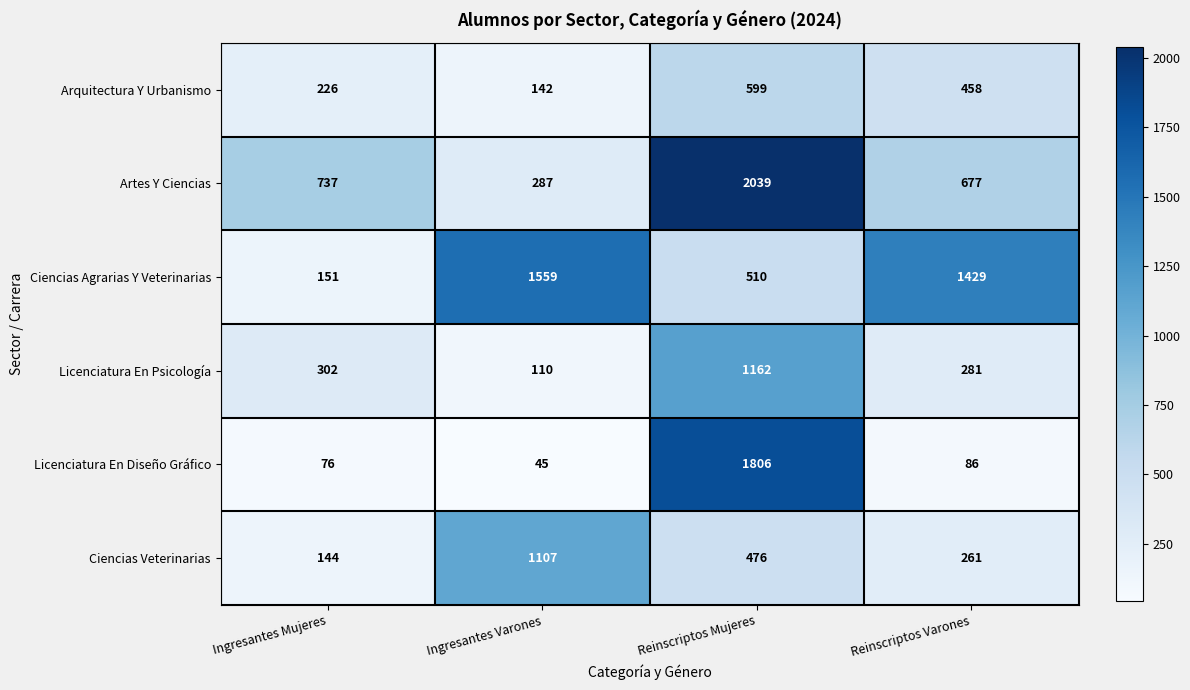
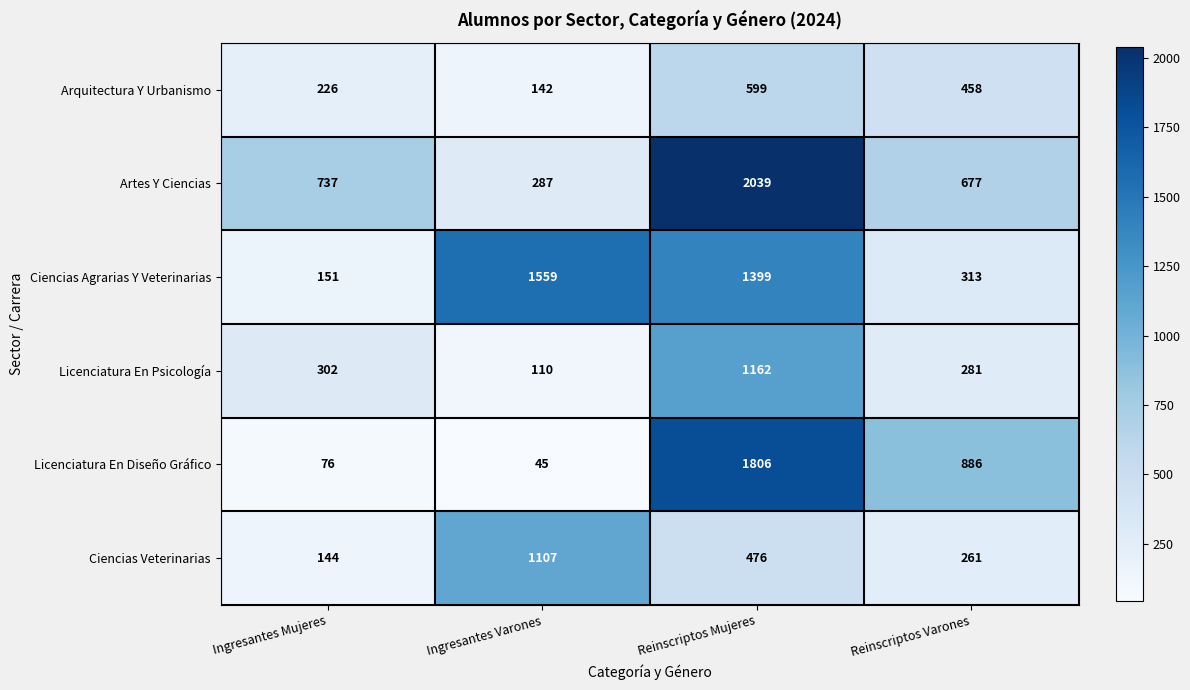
Ciencias Agrarias Y Veterinarias, Reinscriptos Mujeres: 510 -> 1399
Ciencias Agrarias Y Veterinarias, Reinscriptos Varones: 1429 -> 313
Licenciatura En Diseño Gráfico, Reinscriptos Varones: 86 -> 886
